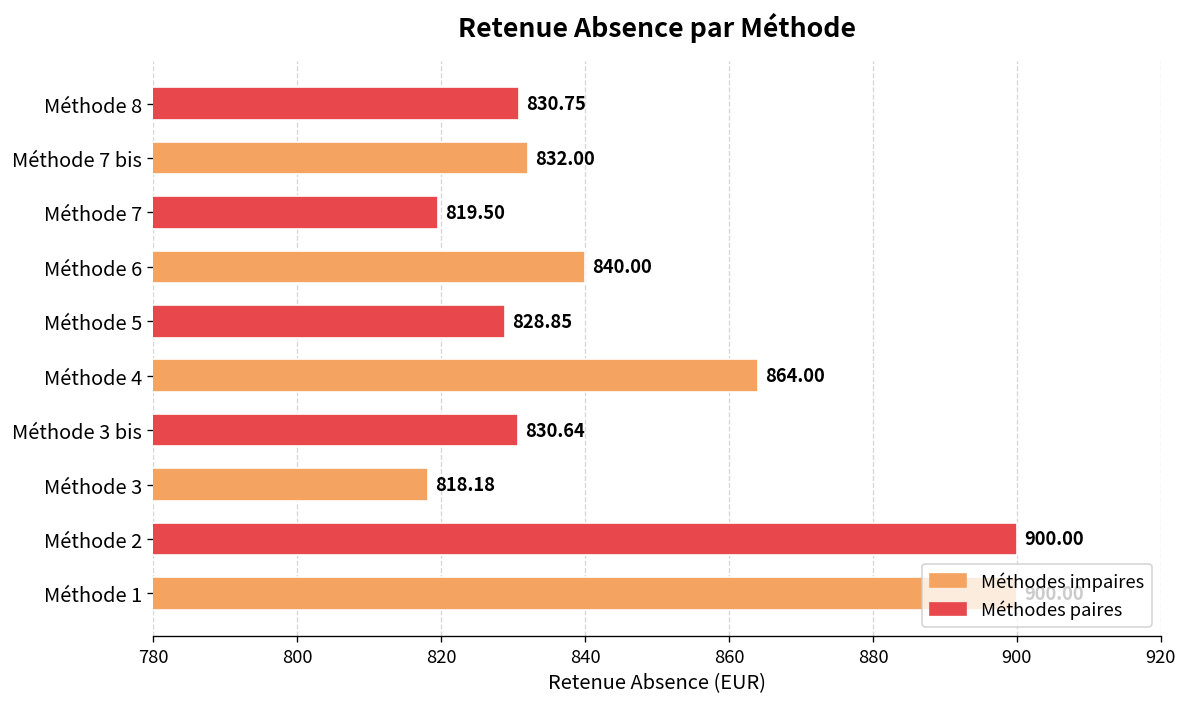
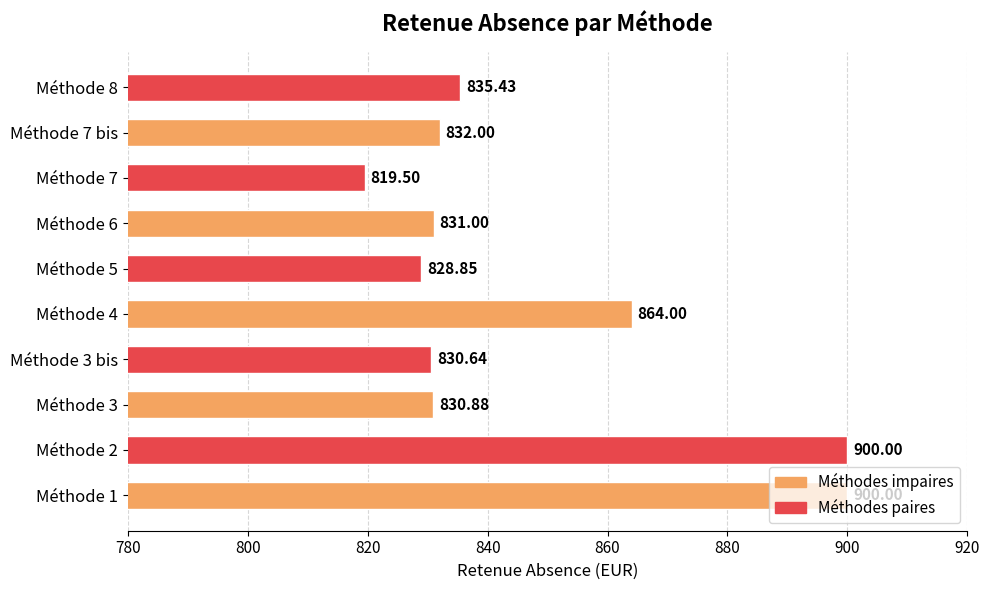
Méthode 8: 830.75 -> 835.43
Méthode 6: 840.00 -> 831.00
Méthode 3: 818.18 -> 830.88
